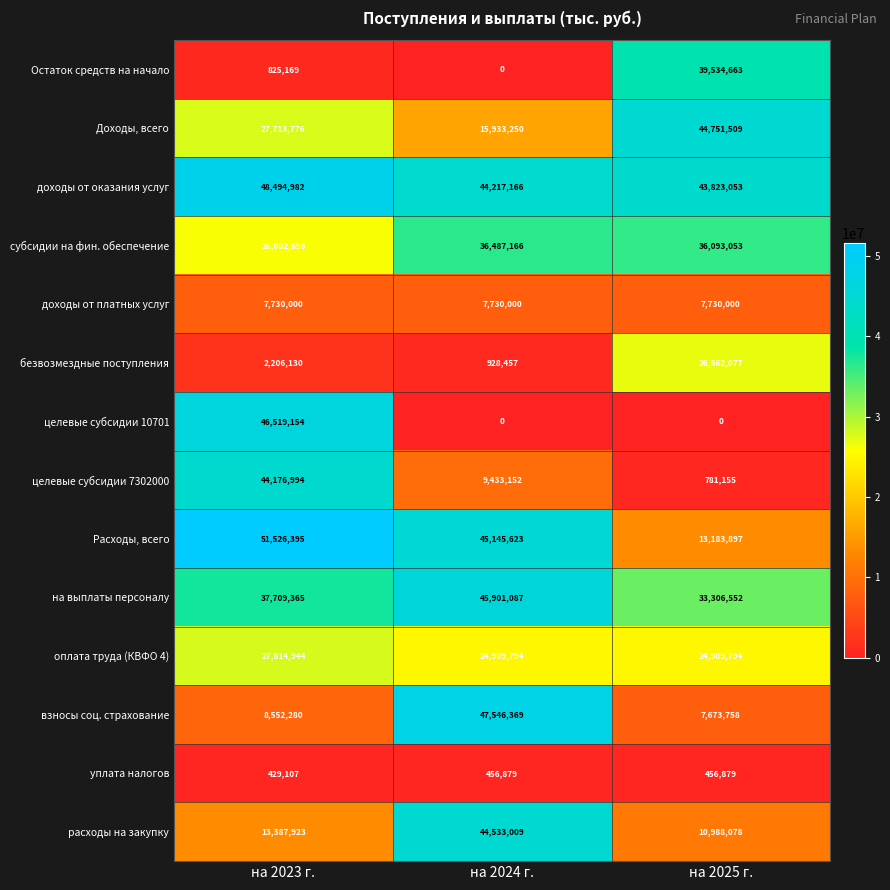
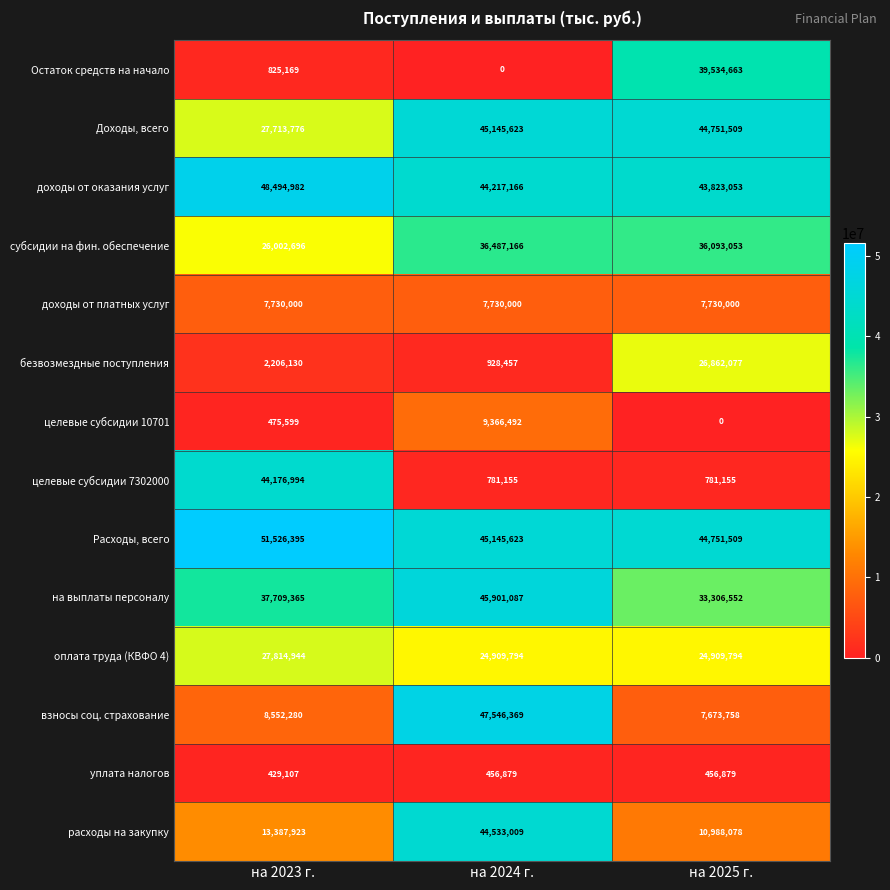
Доходы, всего, на 2024 г.: 15,933,250 -> 45,145,623
целевые субсидии 10701, на 2023 г.: 46,519,154 -> 475,599
целевые субсидии 10701, на 2024 г.: 0 -> 9,366,492
целевые субсидии 7302000, на 2024 г.: 9,433,152 -> 781,155
Расходы, всего, на 2025 г.: 13,183,897 -> 44,751,509
